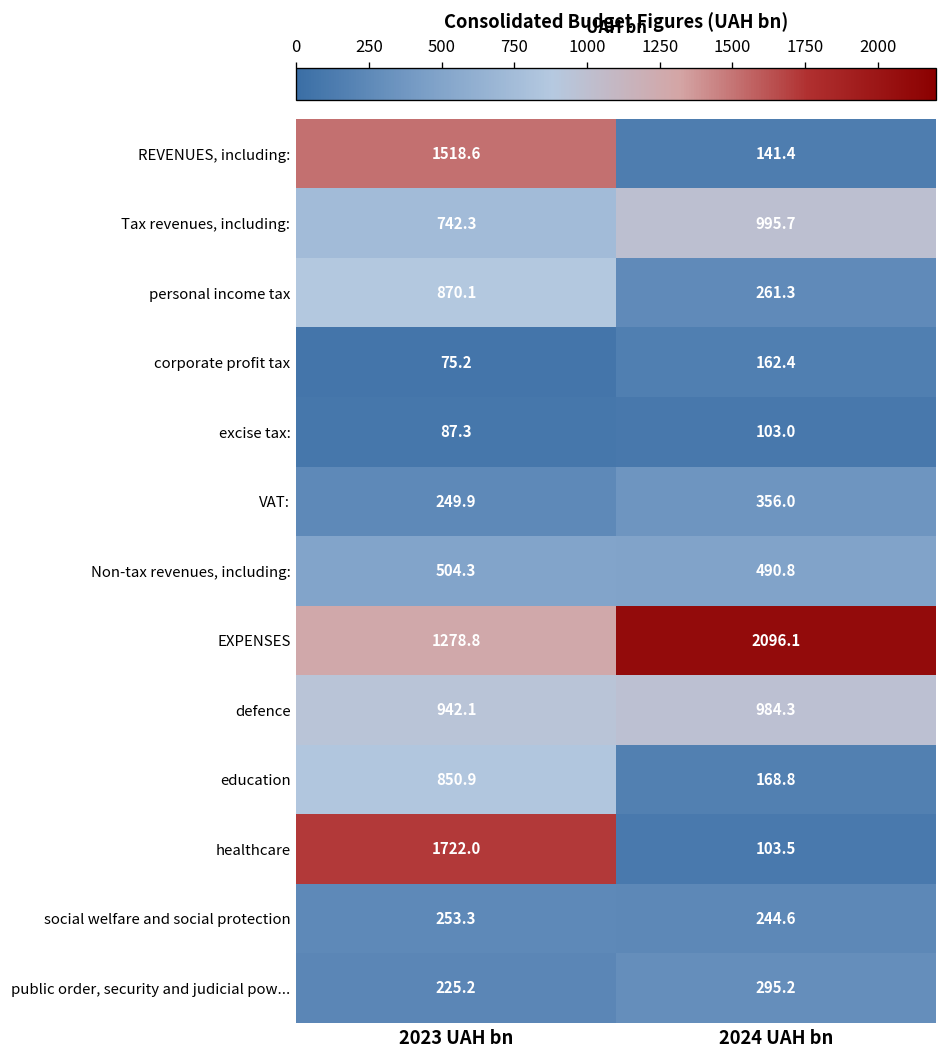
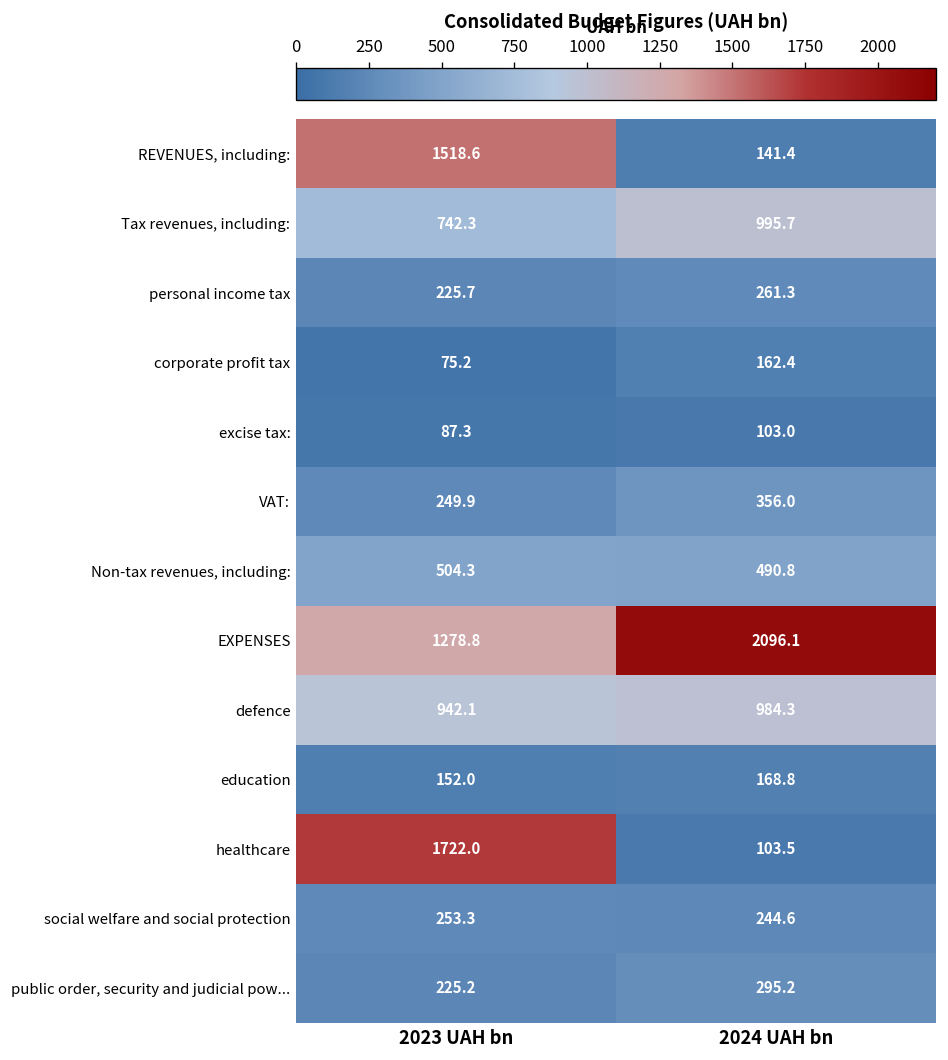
personal income tax, 2023 UAH bn: 870.1 -> 225.7
education, 2023 UAH bn: 850.9 -> 152.0
